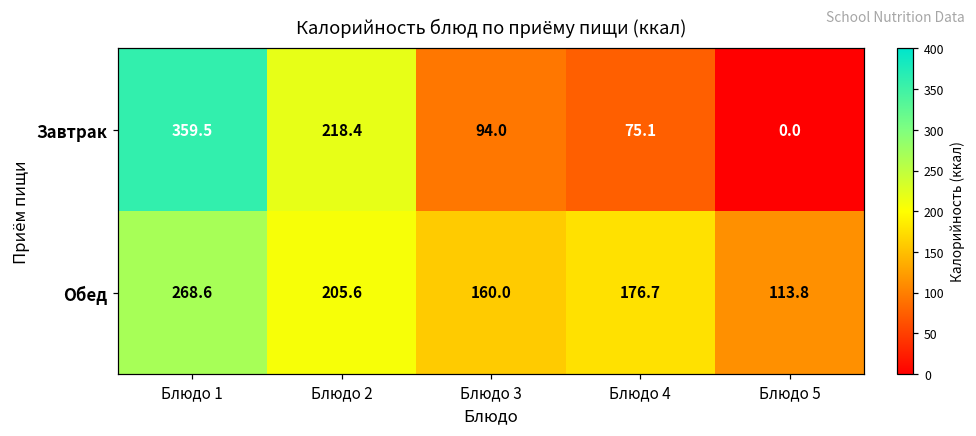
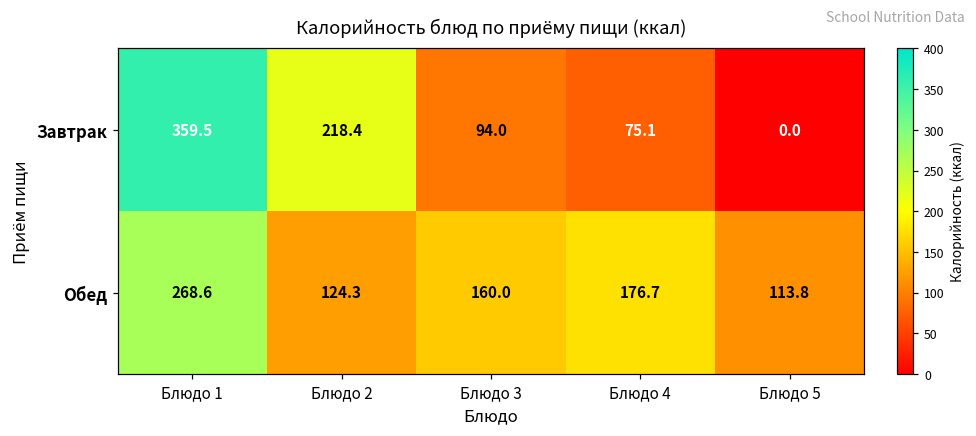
Обед, Блюдо 2: 205.6 -> 124.3
